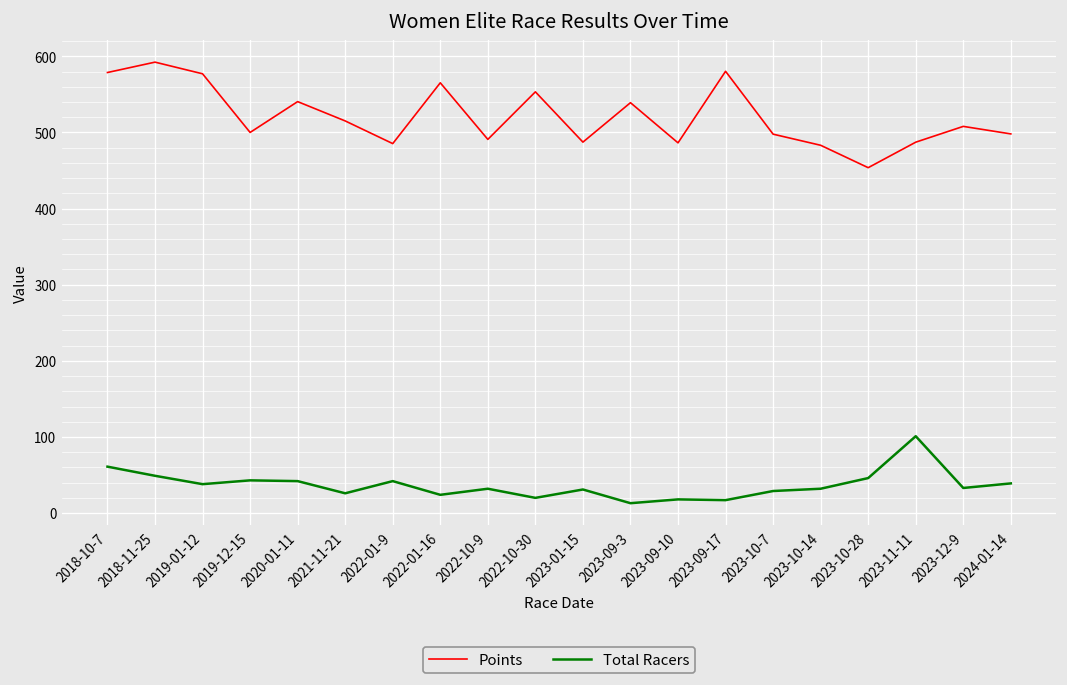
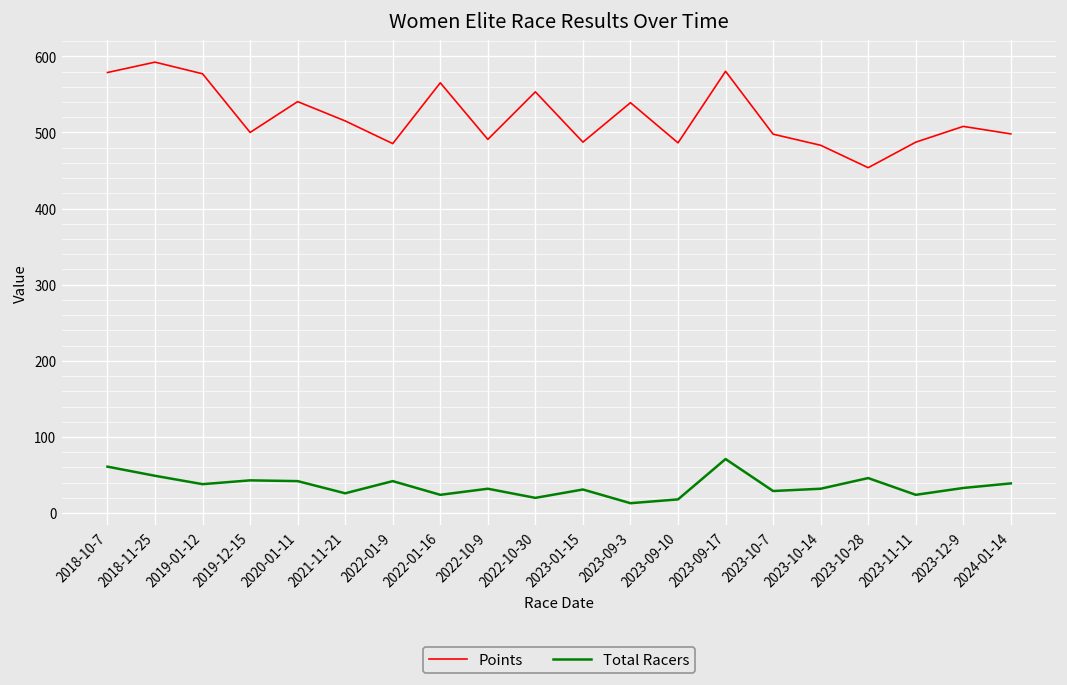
Total Racers, 2023-09-17: 20 -> 70
Total Racers, 2023-11-11: 100 -> 20
